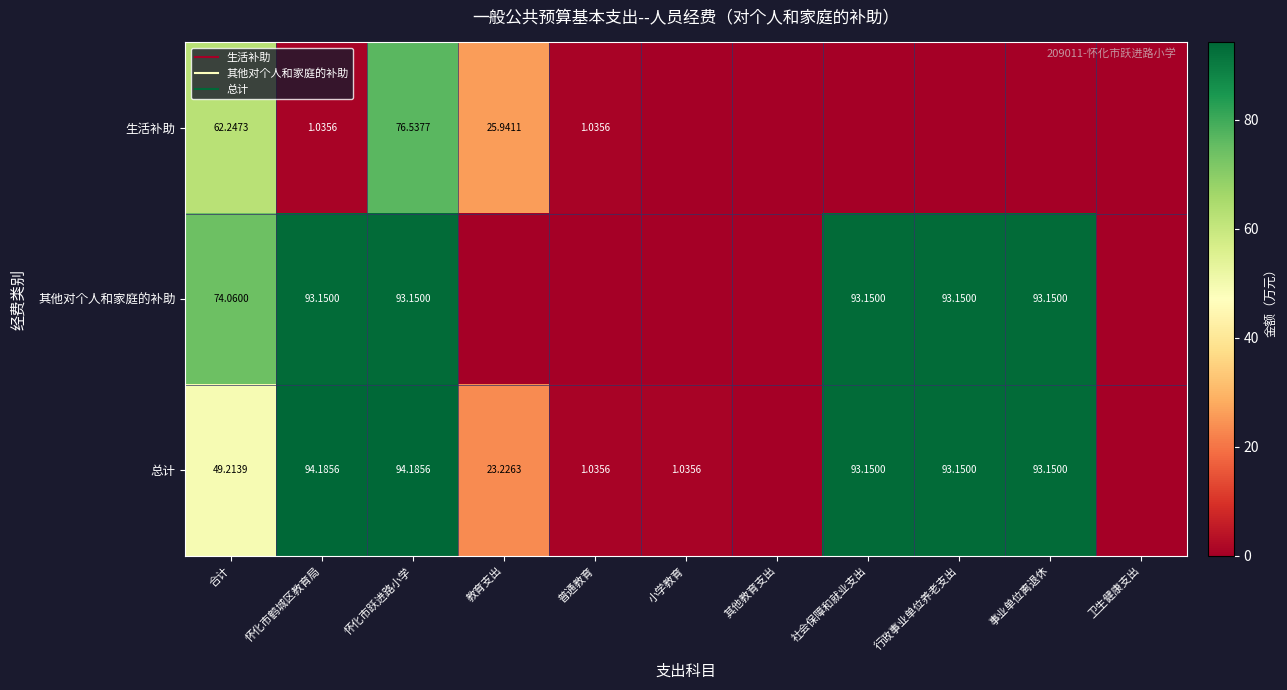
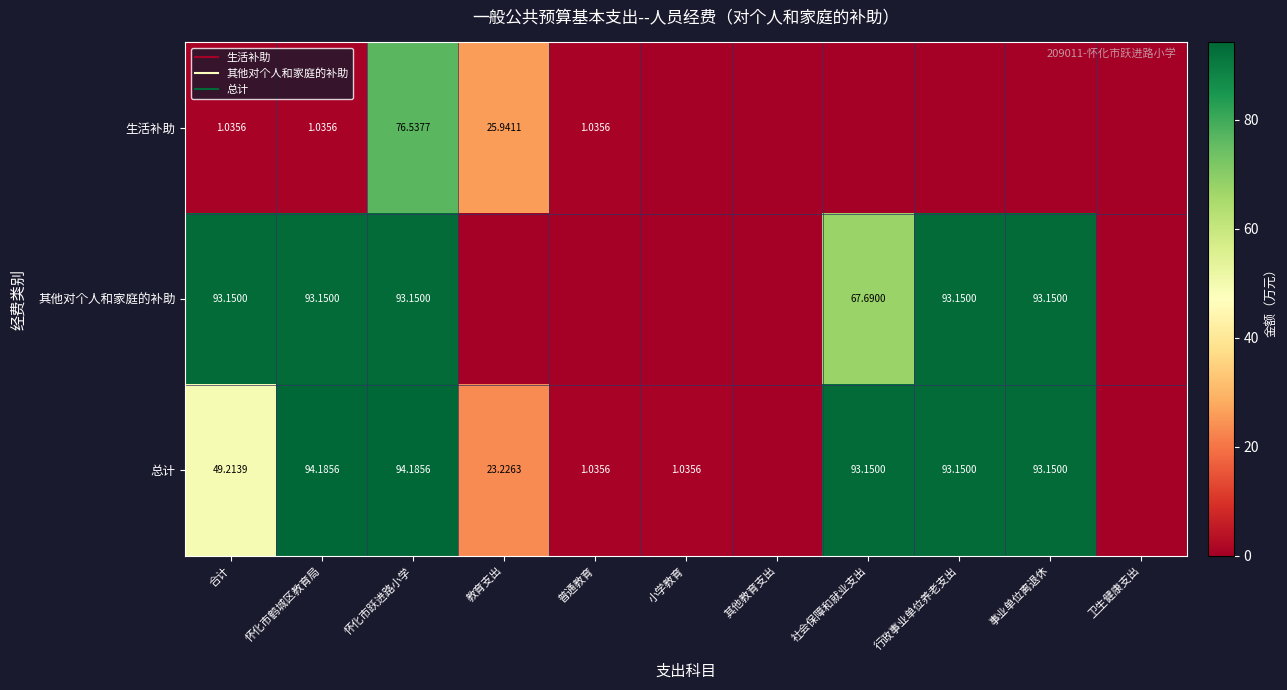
生活补助, 合计: 62.2473 -> 1.0356
其他对个人和家庭的补助, 合计: 74.0600 -> 93.1500
其他对个人和家庭的补助, 社会保障和就业支出: 93.1500 -> 67.6900
